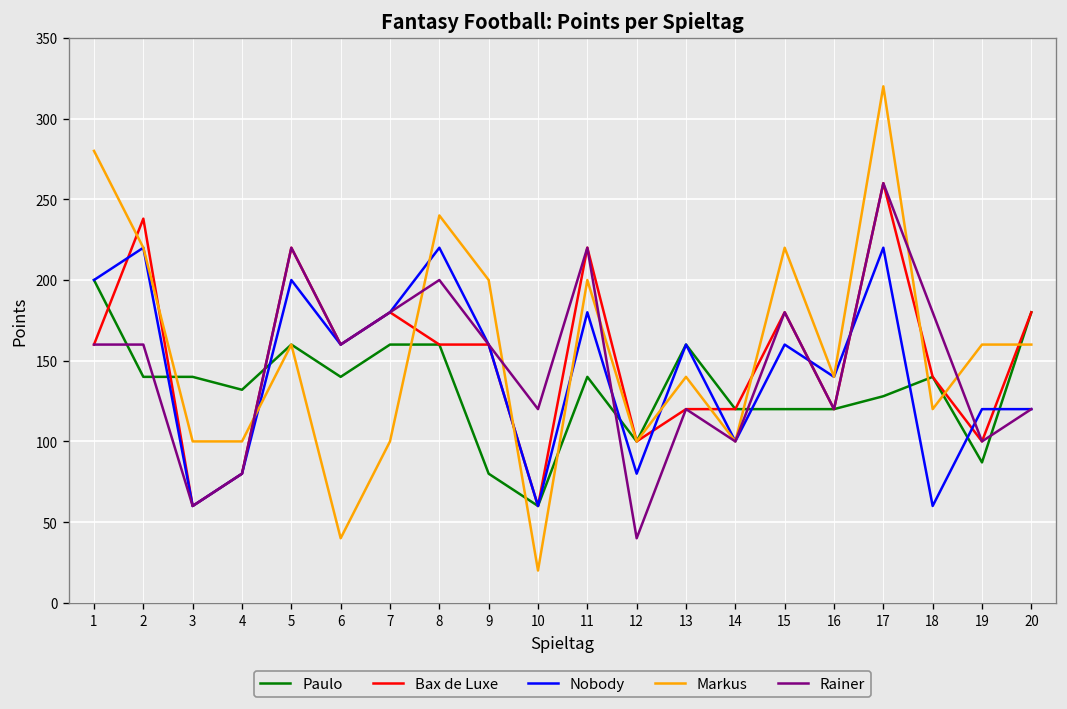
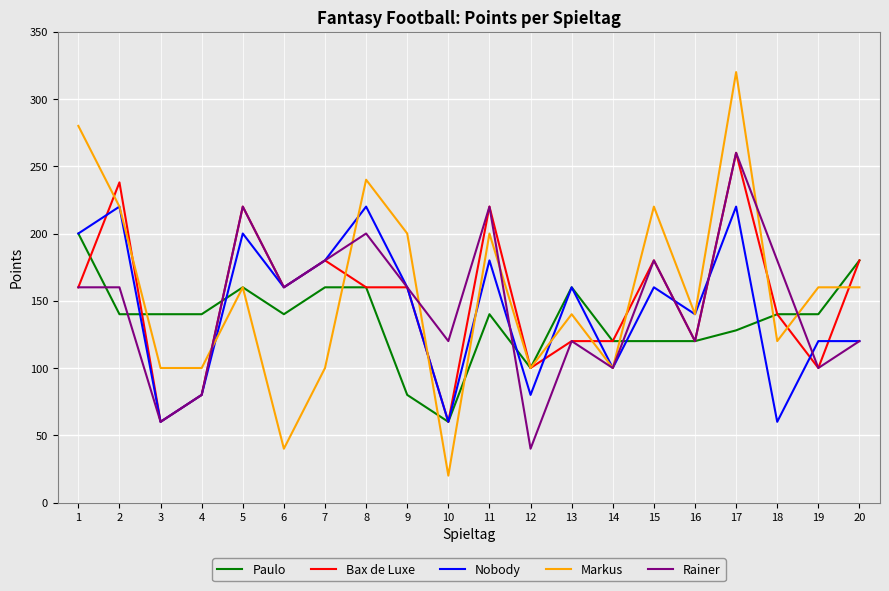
Paulo, 4: 132 -> 140
Paulo, 19: 87 -> 140
